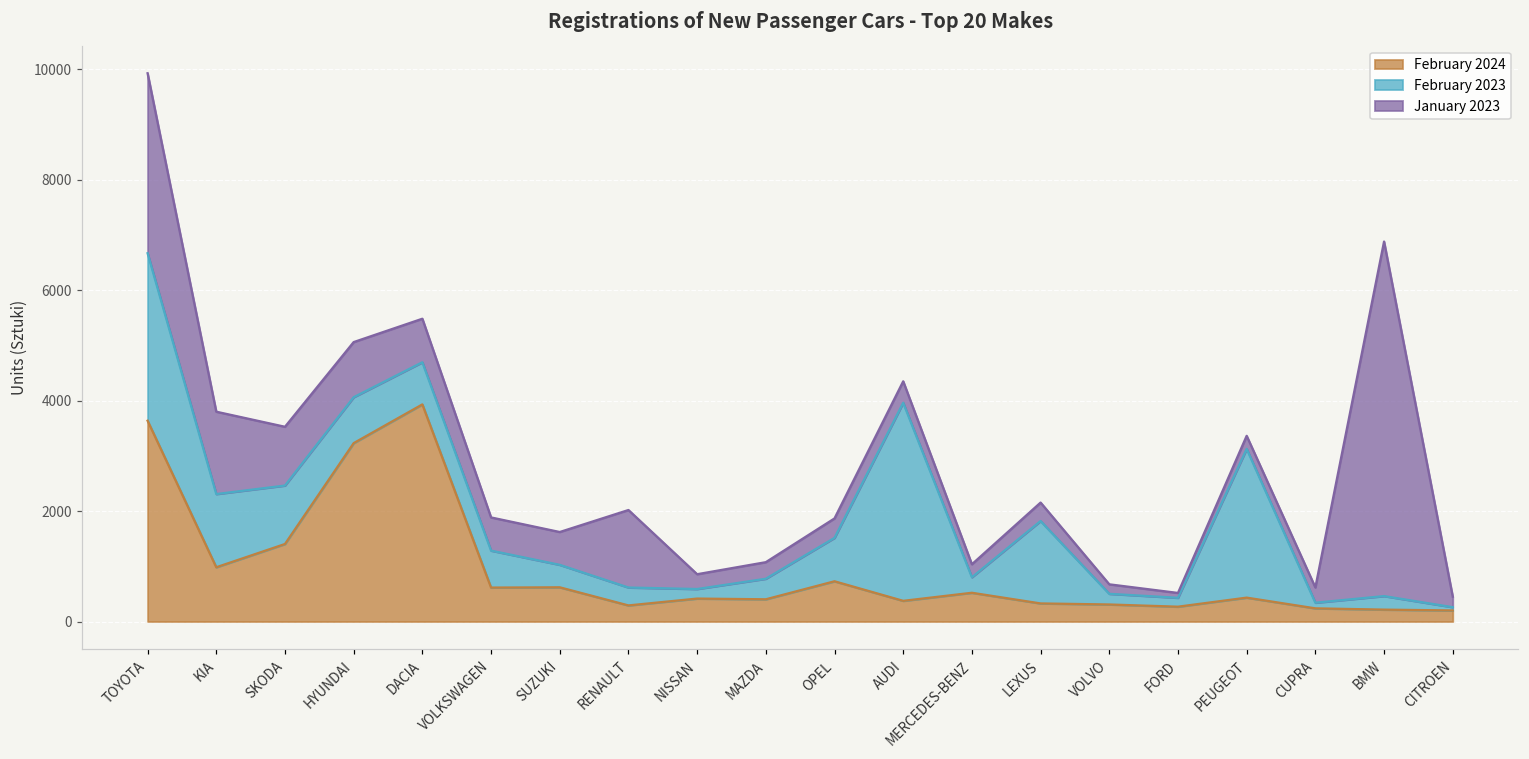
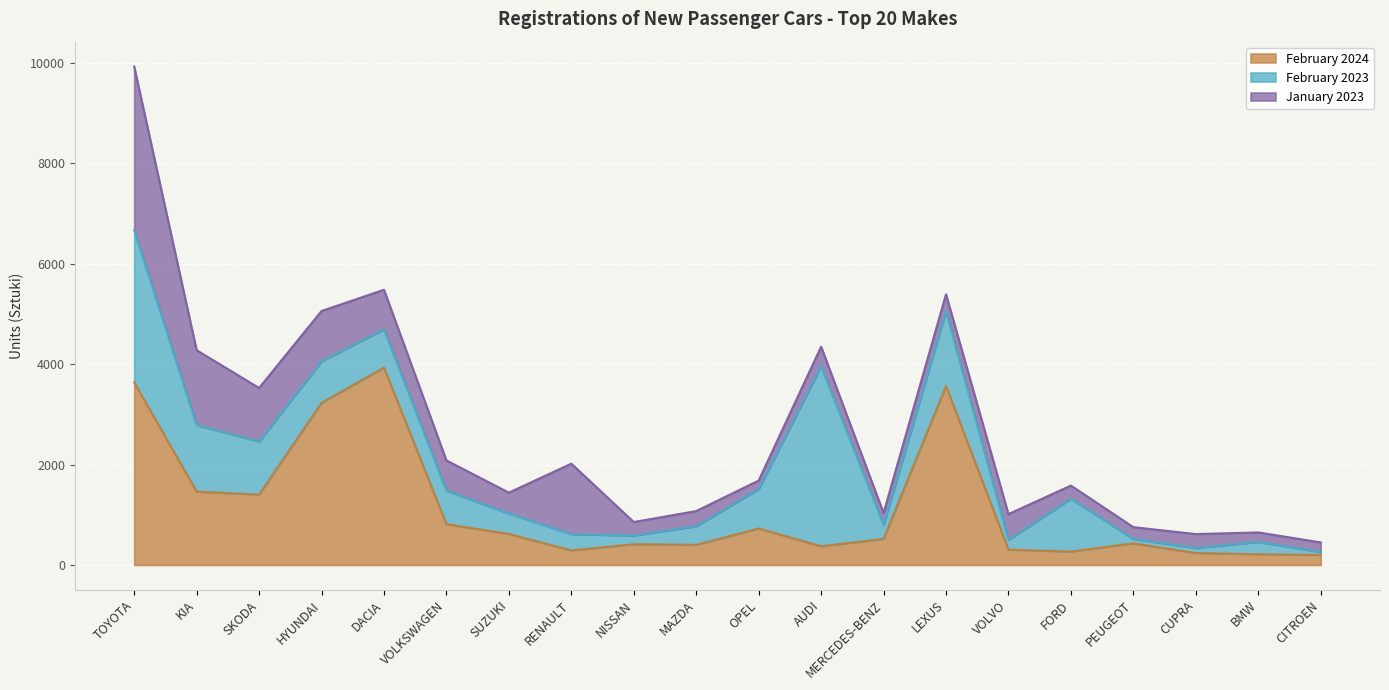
February 2024, KIA: 1000 -> 1500
February 2024, VOLKSWAGEN: 600 -> 800
January 2023, SUZUKI: 600 -> 400
January 2023, OPEL: 400 -> 200
February 2024, LEXUS: 300 -> 3600
January 2023, VOLVO: 200 -> 500
February 2023, FORD: 200 -> 1100
January 2023, FORD: 100 -> 300
February 2023, PEUGEOT: 2700 -> 100
January 2023, BMW: 6400 -> 200
